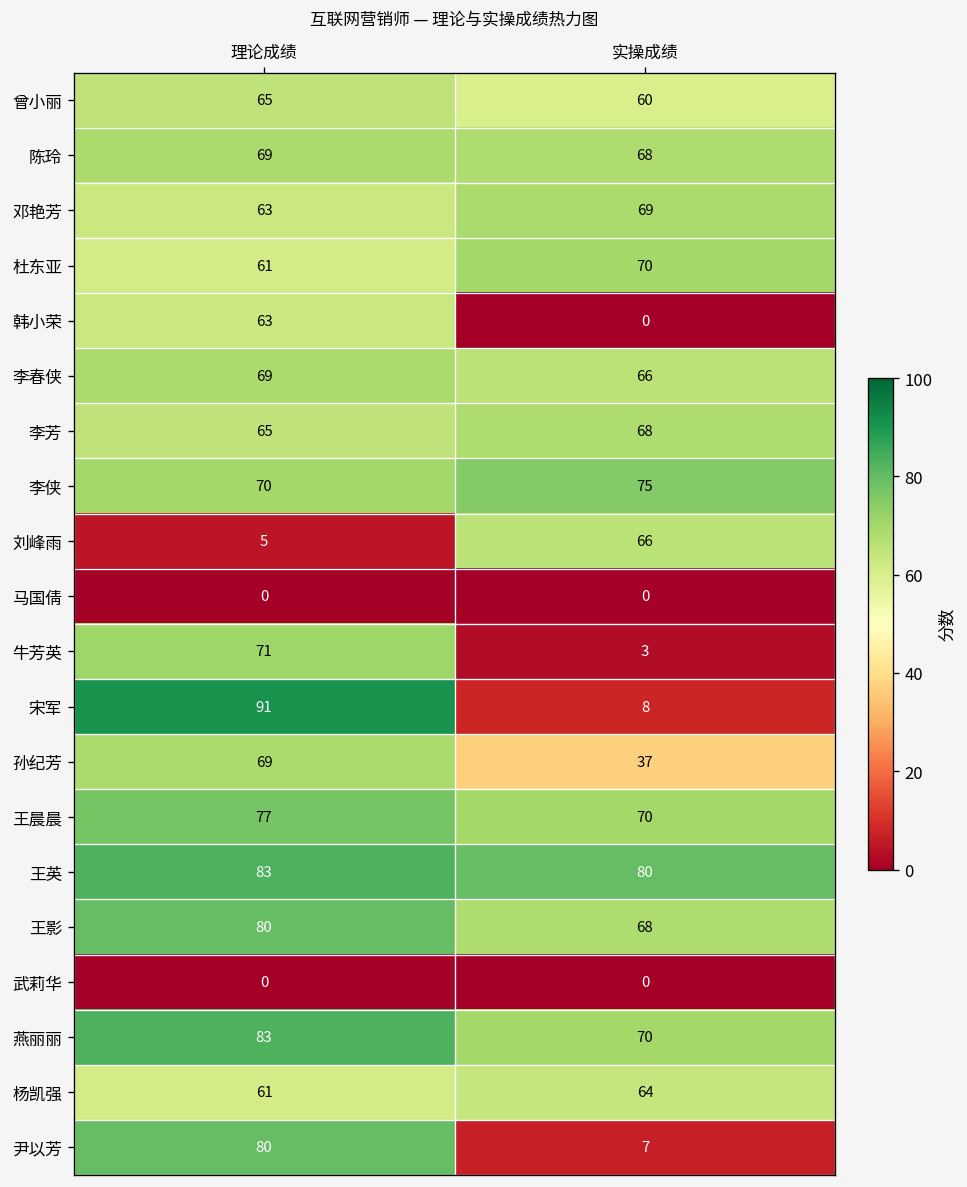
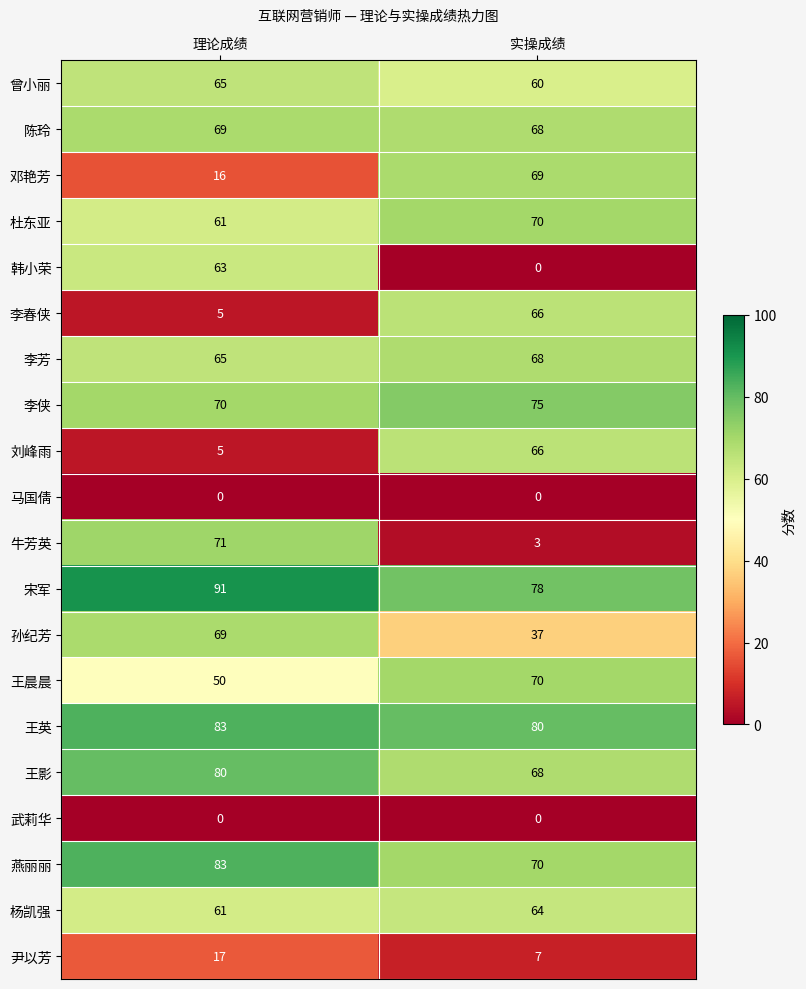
邓艳芳, 理论成绩: 63 -> 16
李春侠, 理论成绩: 69 -> 5
宋军, 实操成绩: 8 -> 78
王晨晨, 理论成绩: 77 -> 50
尹以芳, 理论成绩: 80 -> 17
